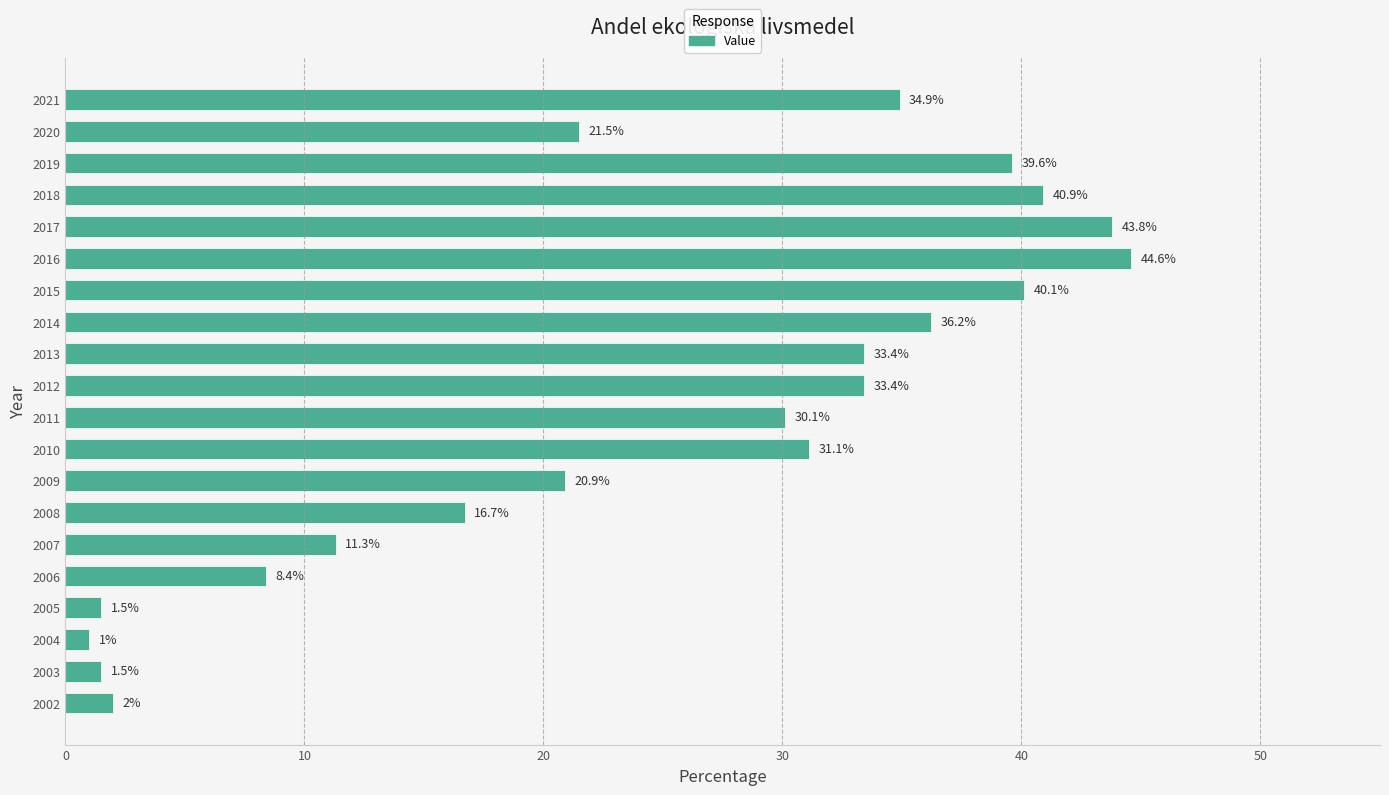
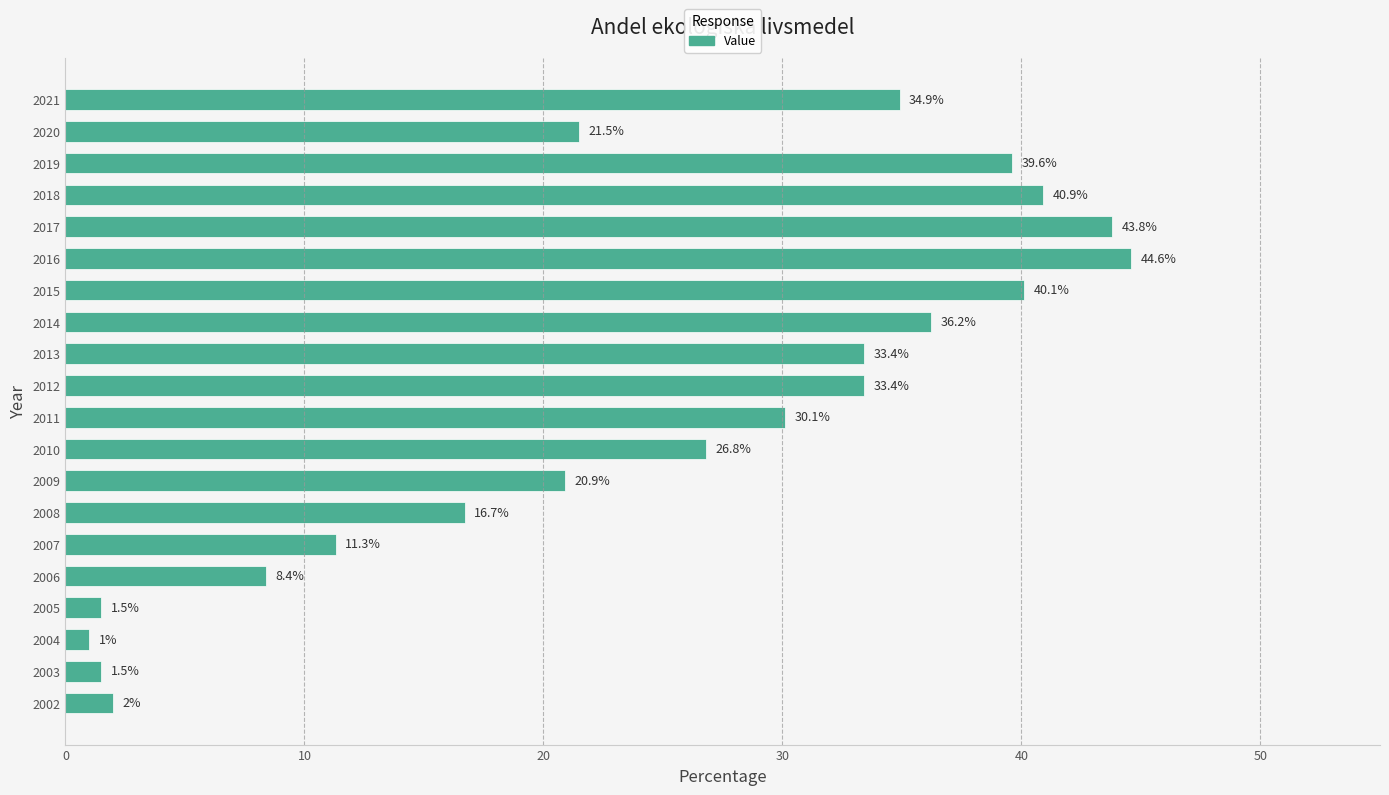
2010: 31.1% -> 26.8%
